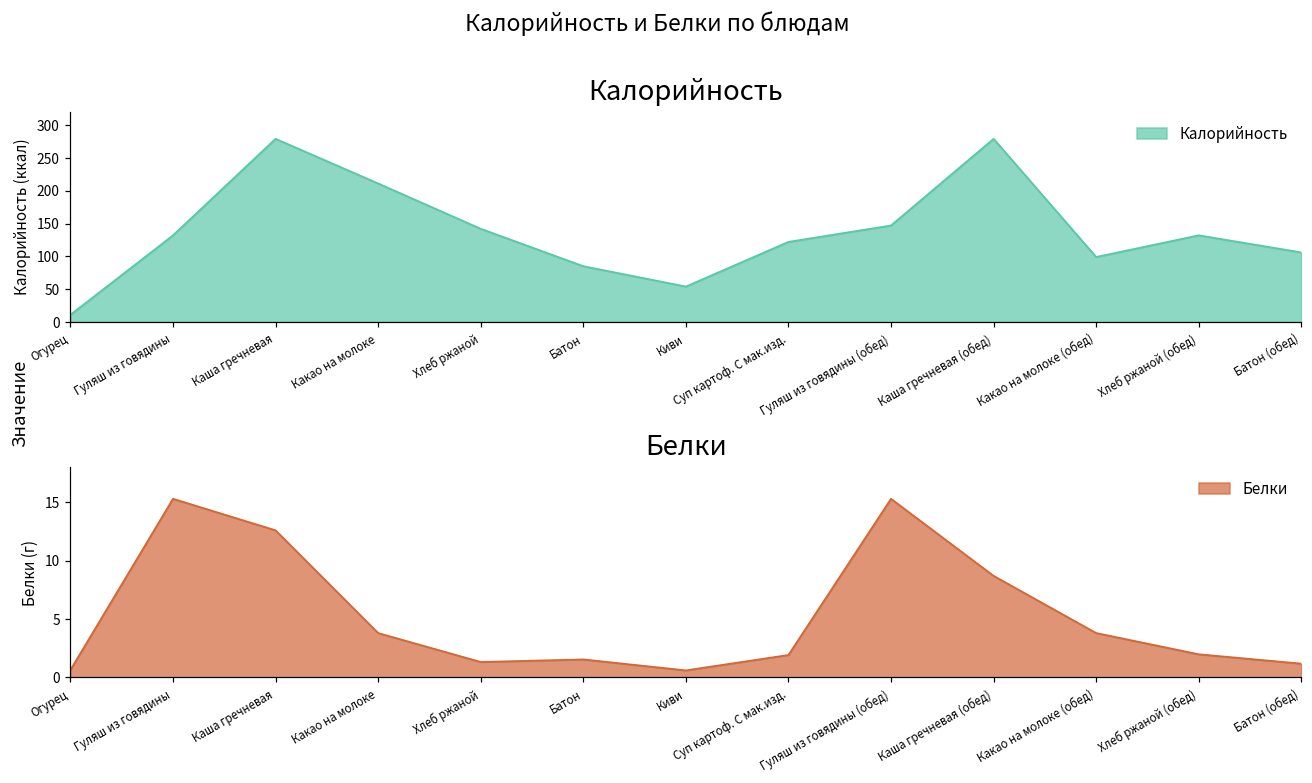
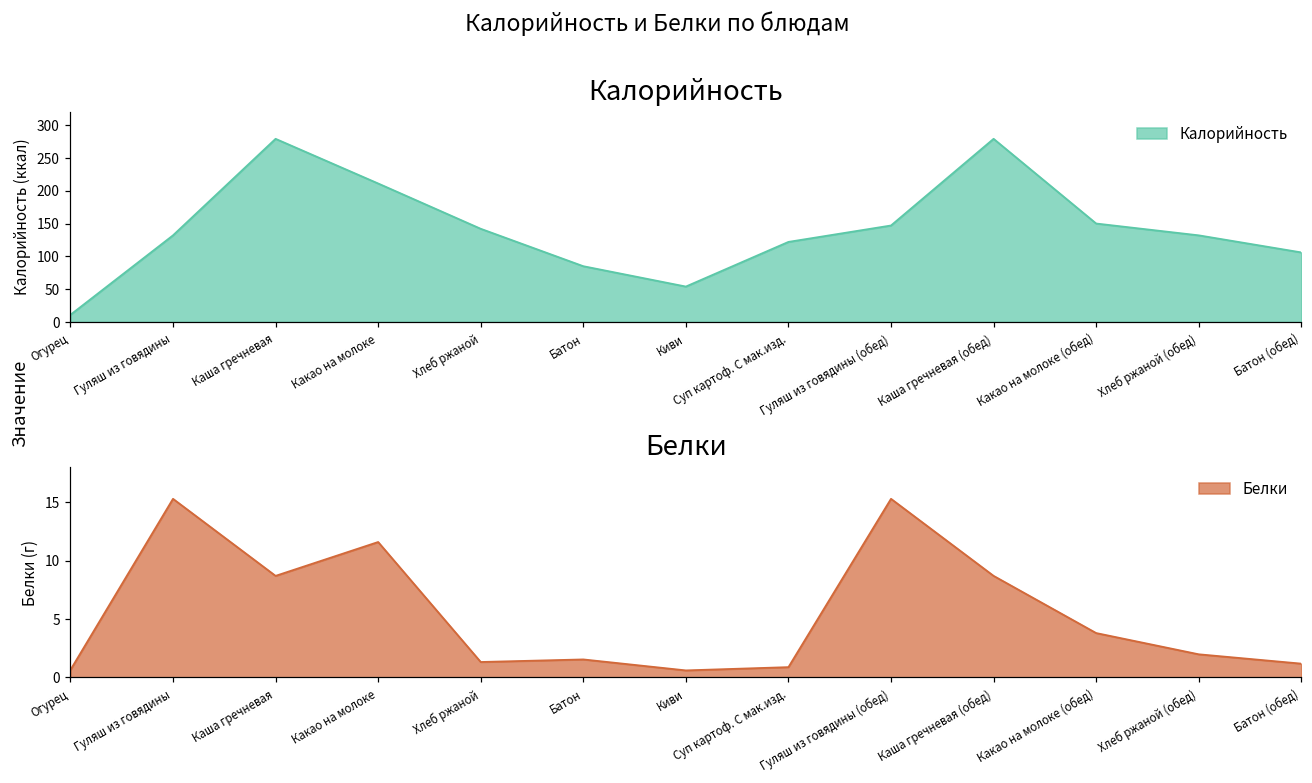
Калорийность, Какао на молоке (обед): 100 -> 150
Белки, Каша гречневая: 12.6 -> 8.7
Белки, Какао на молоке: 3.8 -> 11.6
Белки, Суп картоф. С мак.изд.: 1.9 -> 0.9
